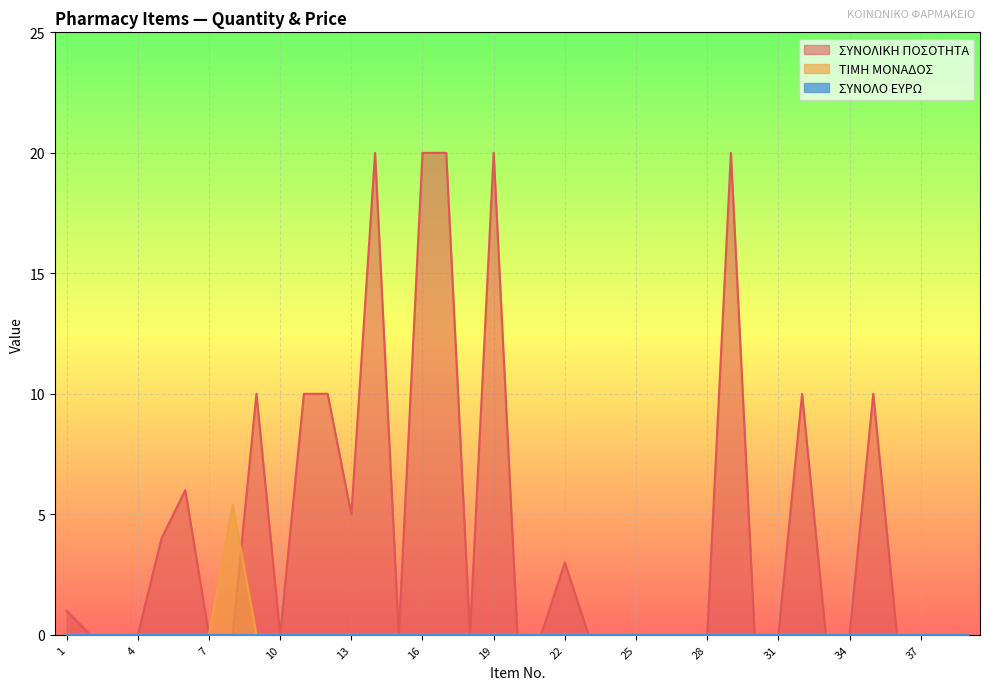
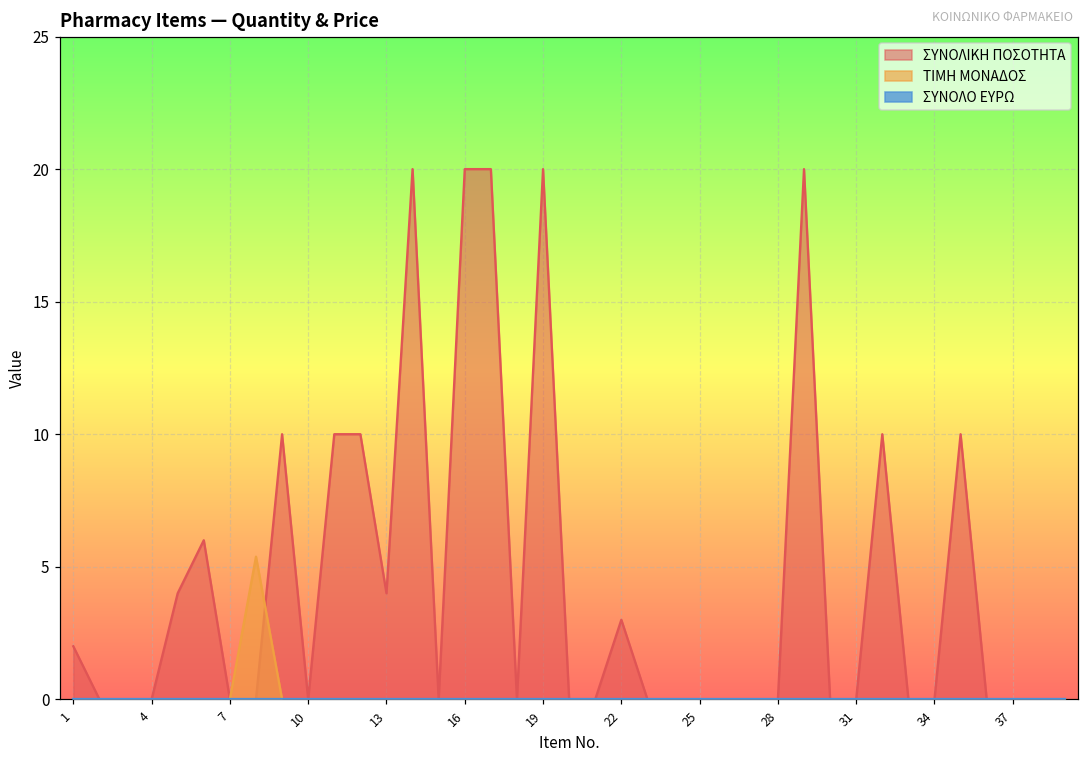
ΣΥΝΟΛΙΚΗ ΠΟΣΟΤΗΤΑ, 1: 1 -> 2
ΣΥΝΟΛΙΚΗ ΠΟΣΟΤΗΤΑ, 13: 5 -> 4
